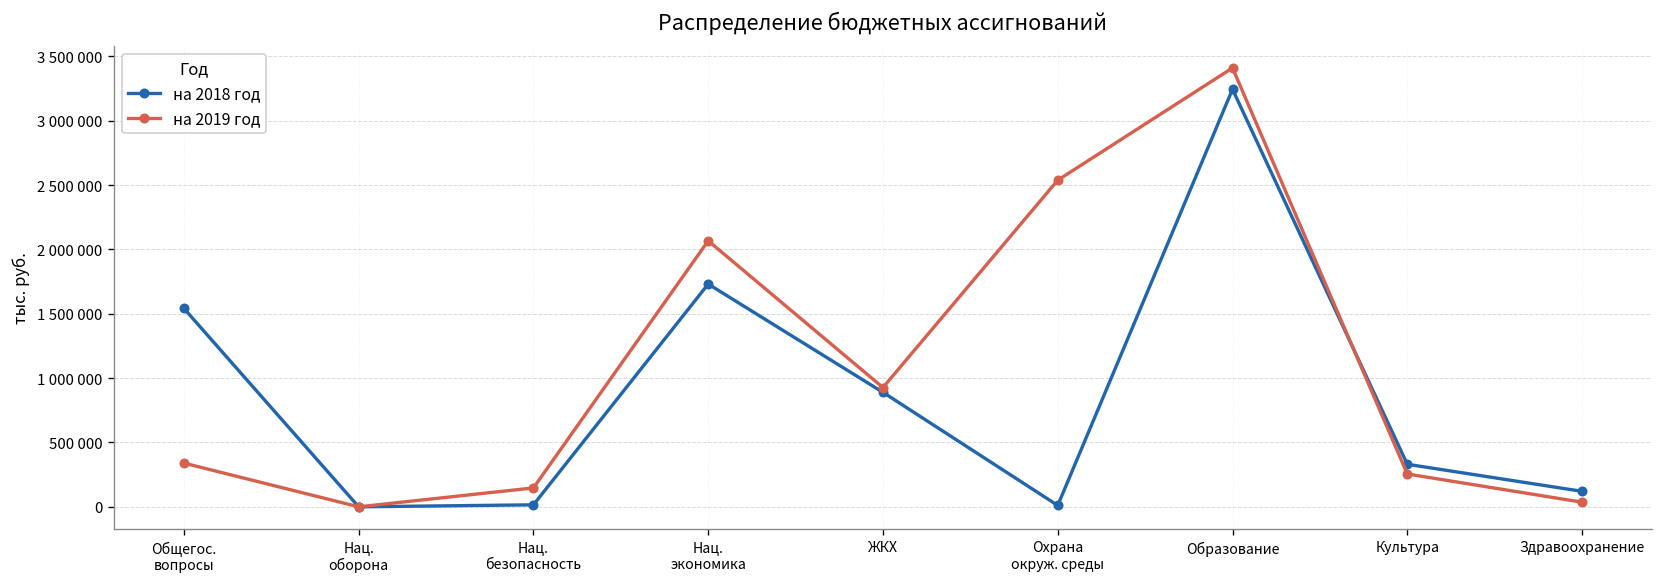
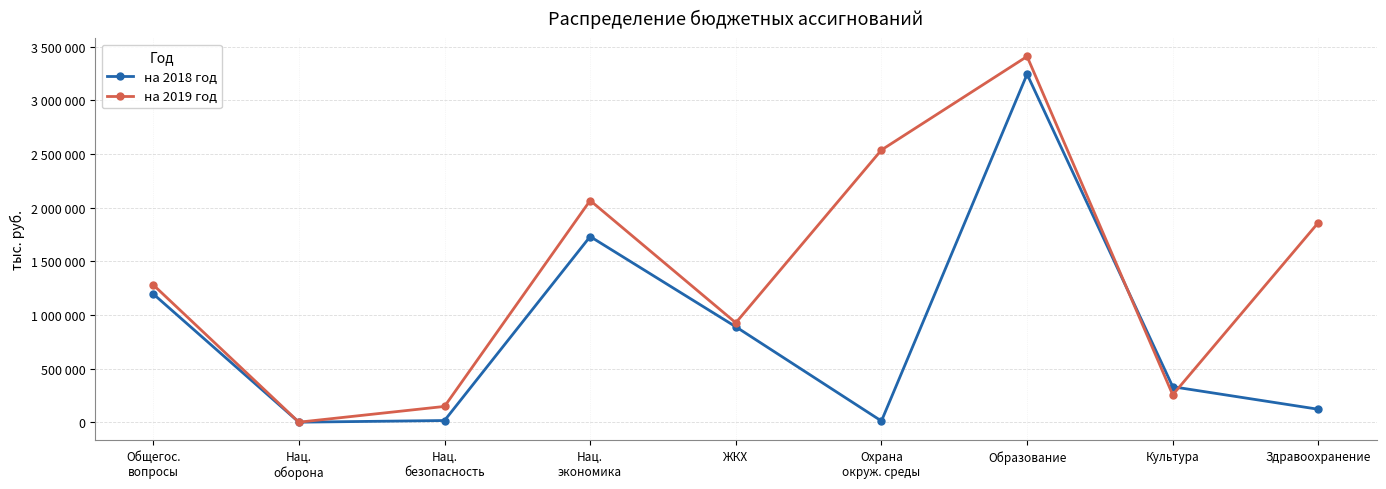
на 2018 год, Общегос. вопросы: 1540000 -> 1200000
на 2019 год, Общегос. вопросы: 340000 -> 1280000
на 2019 год, Здравоохранение: 40000 -> 1860000
